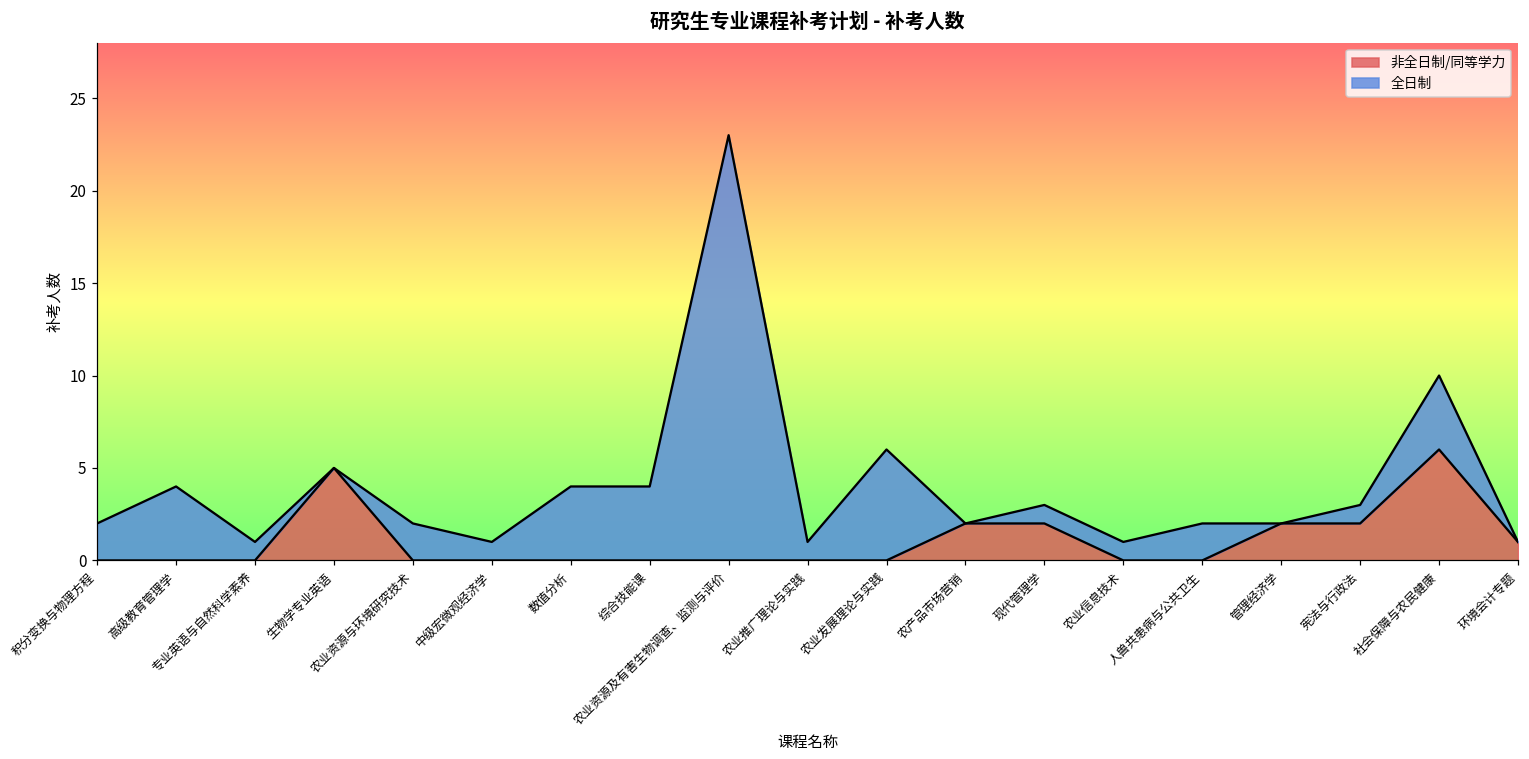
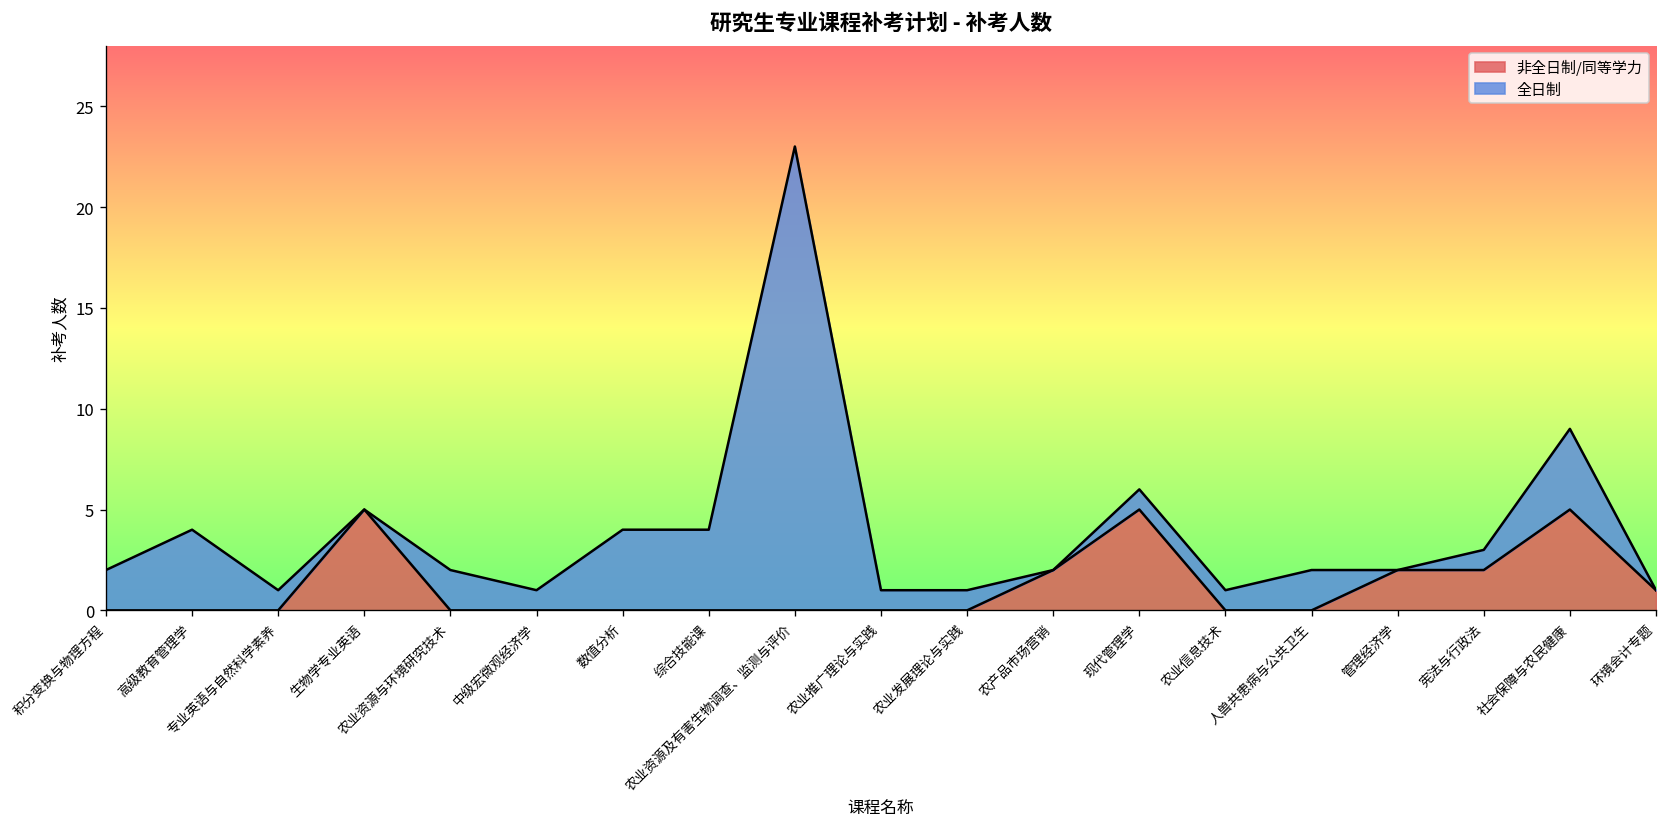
全日制, 农业发展理论与实践: 6 -> 1
非全日制/同等学力, 现代管理学: 2 -> 5
非全日制/同等学力, 社会保障与农民健康: 6 -> 5
